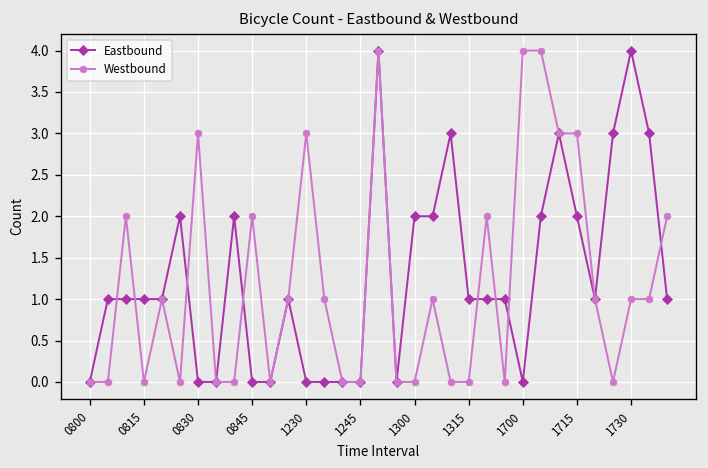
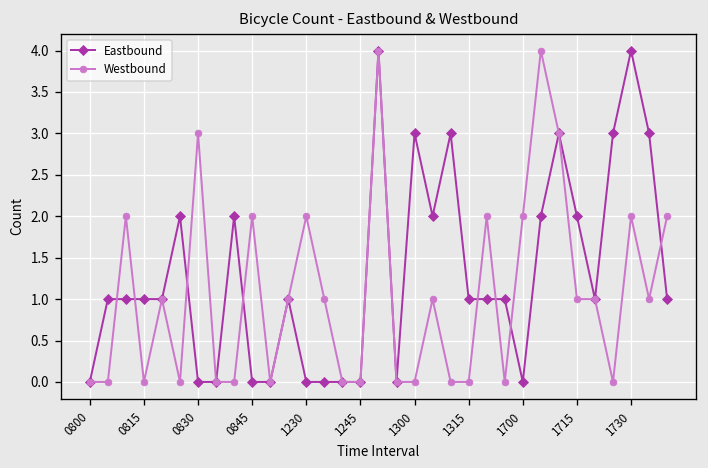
Westbound, 1230: 3 -> 2
Eastbound, 1300: 2 -> 3
Westbound, 1700: 4 -> 2
Westbound, 1715: 3 -> 1
Westbound, 1730: 1 -> 2
